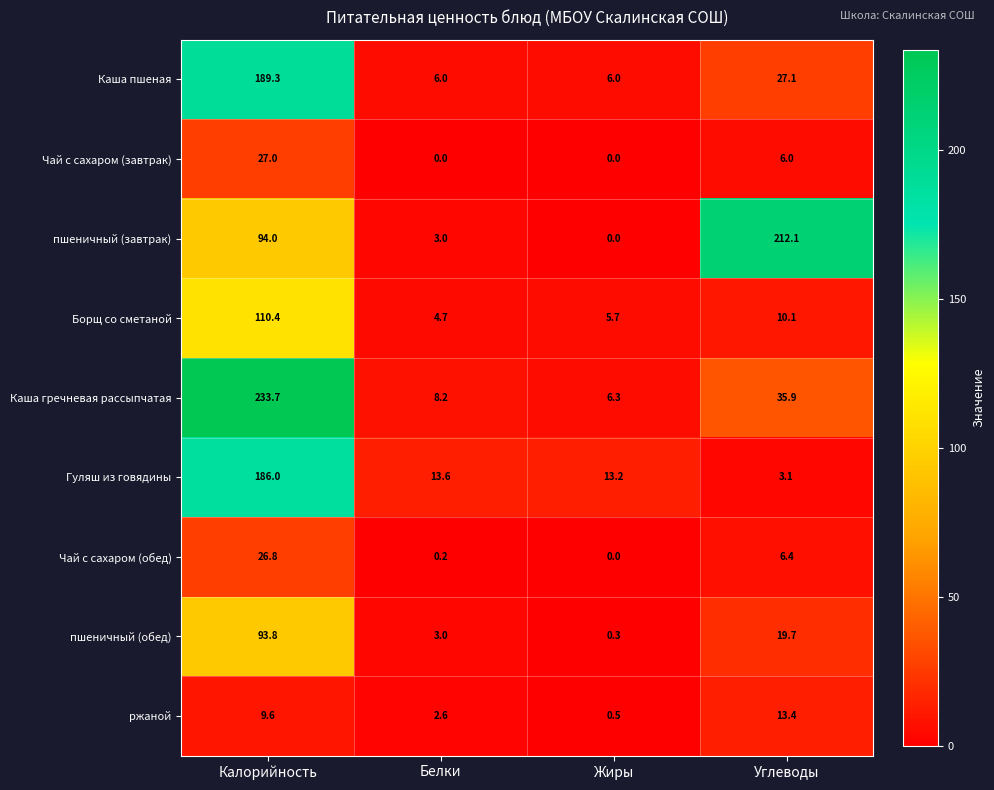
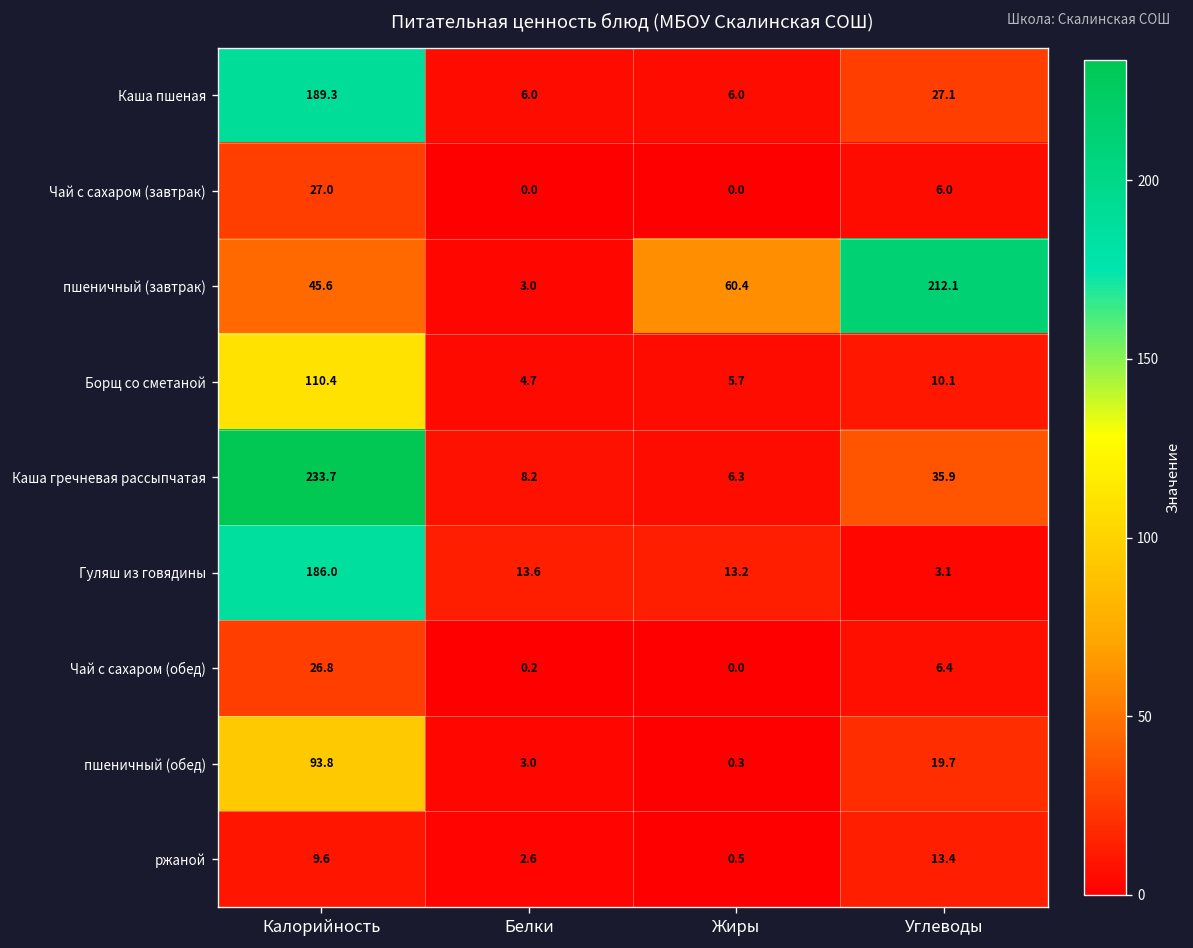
пшеничный (завтрак), Калорийность: 94.0 -> 45.6
пшеничный (завтрак), Жиры: 0.0 -> 60.4
